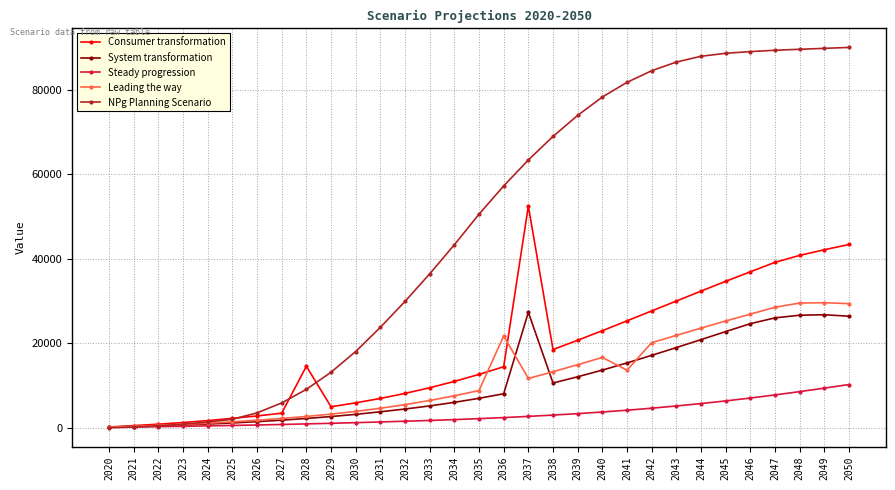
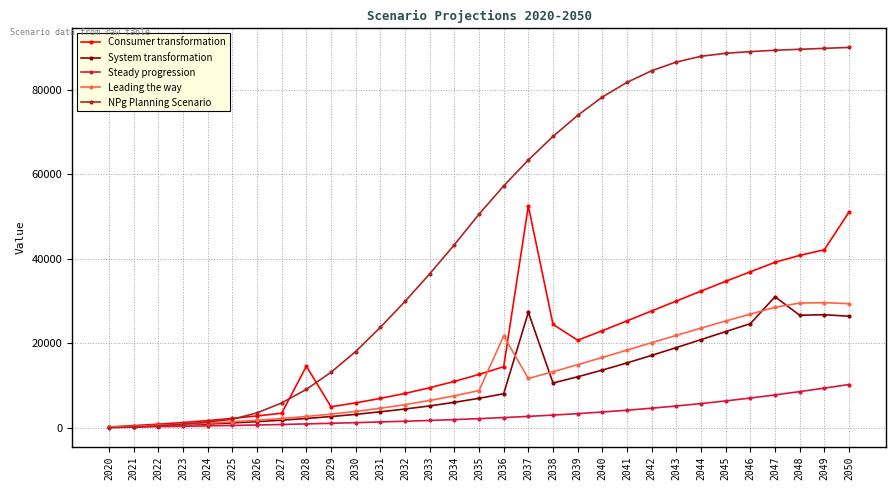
Consumer transformation, 2038: 19000 -> 25000
Leading the way, 2041: 14000 -> 18000
System transformation, 2047: 26000 -> 31000
Consumer transformation, 2050: 43000 -> 51000
